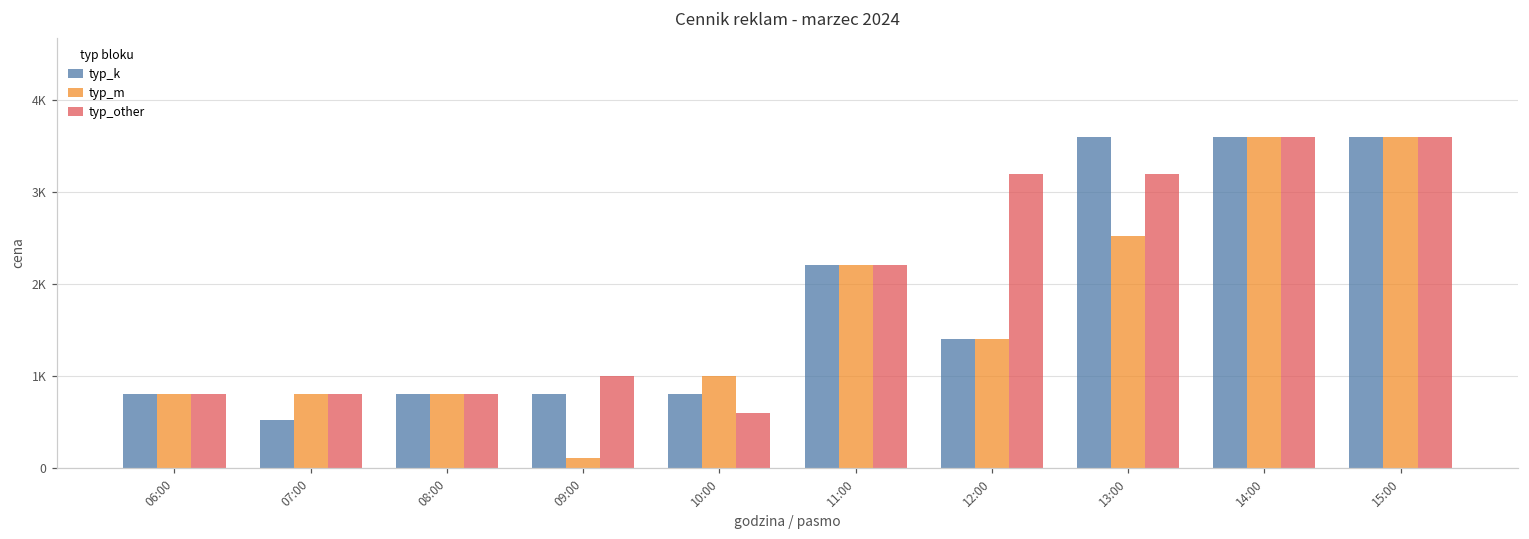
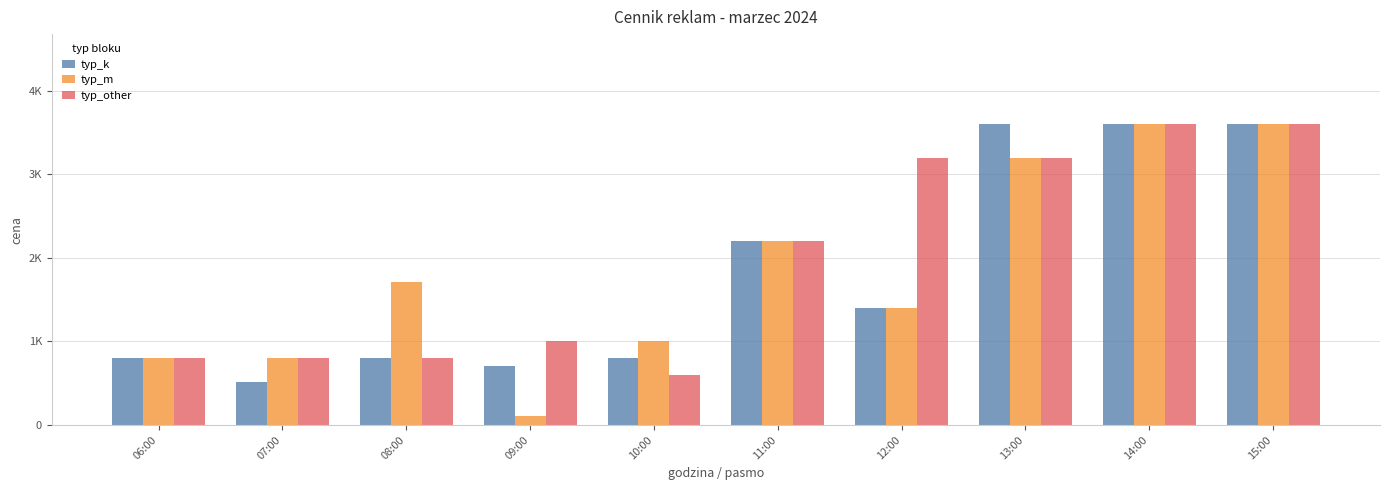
typ_m, 08:00: 800 -> 1700
typ_k, 09:00: 800 -> 700
typ_m, 13:00: 2500 -> 3200
